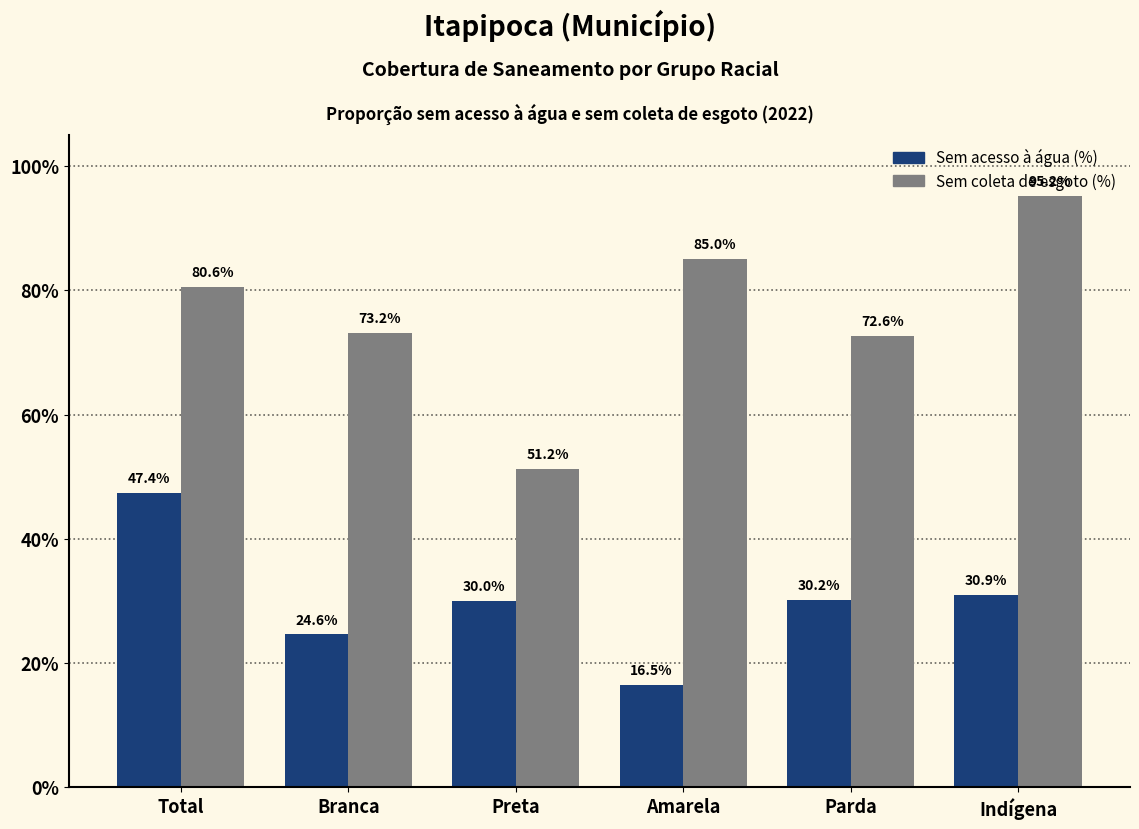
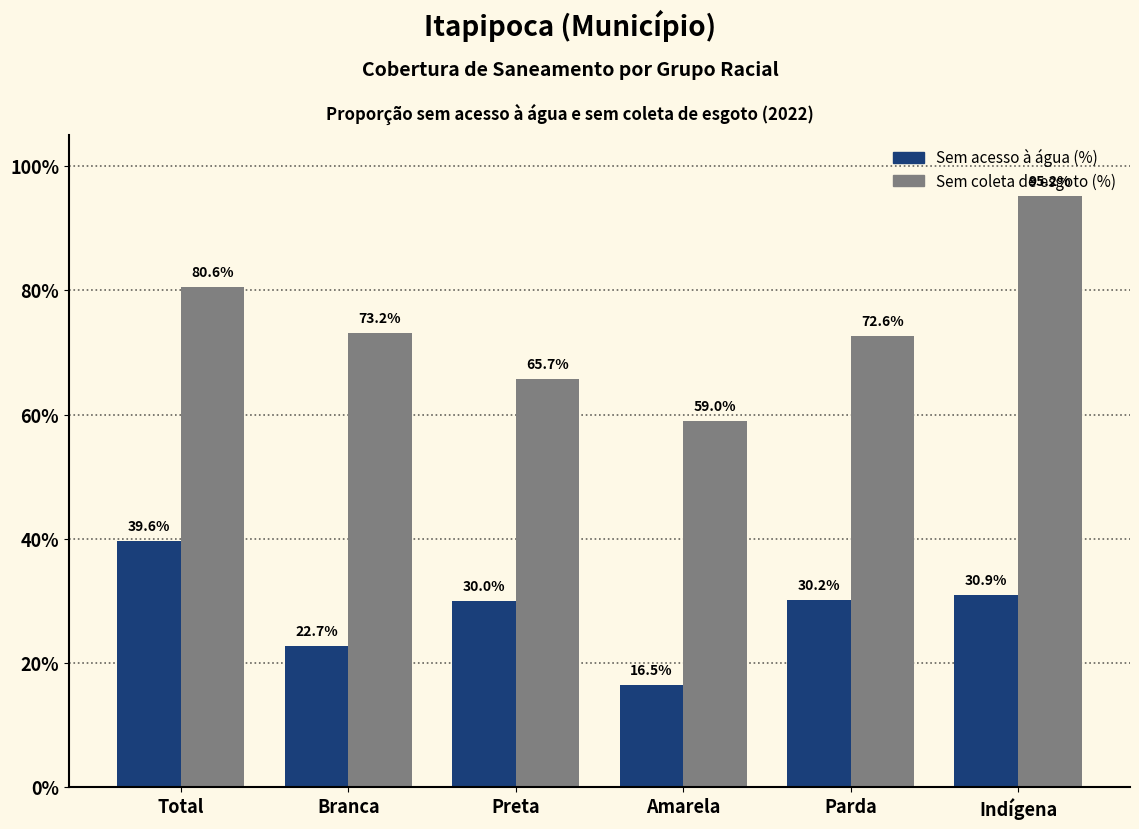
Sem acesso à água (%), Total: 47.4% -> 39.6%
Sem acesso à água (%), Branca: 24.6% -> 22.7%
Sem coleta de esgoto (%), Preta: 51.2% -> 65.7%
Sem coleta de esgoto (%), Amarela: 85.0% -> 59.0%
